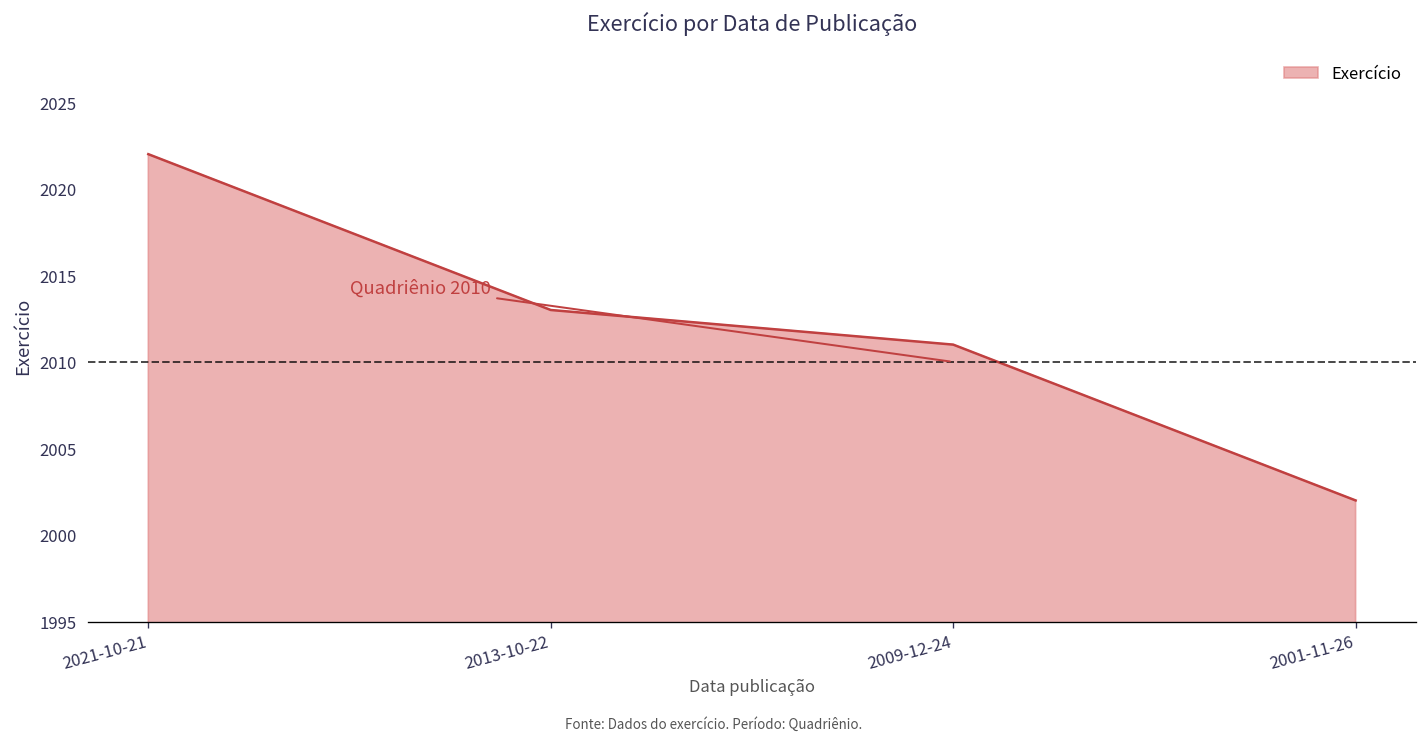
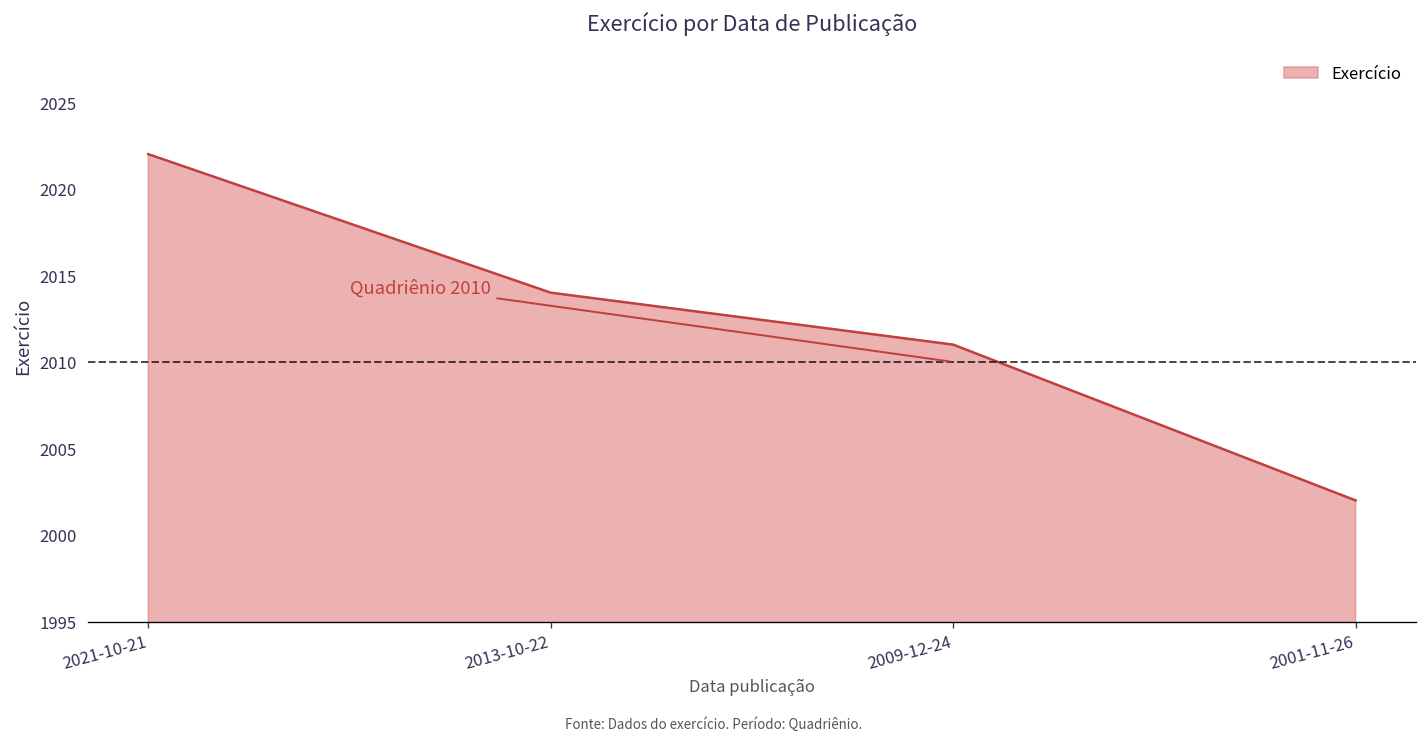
2013-10-22: 2013 -> 2014
